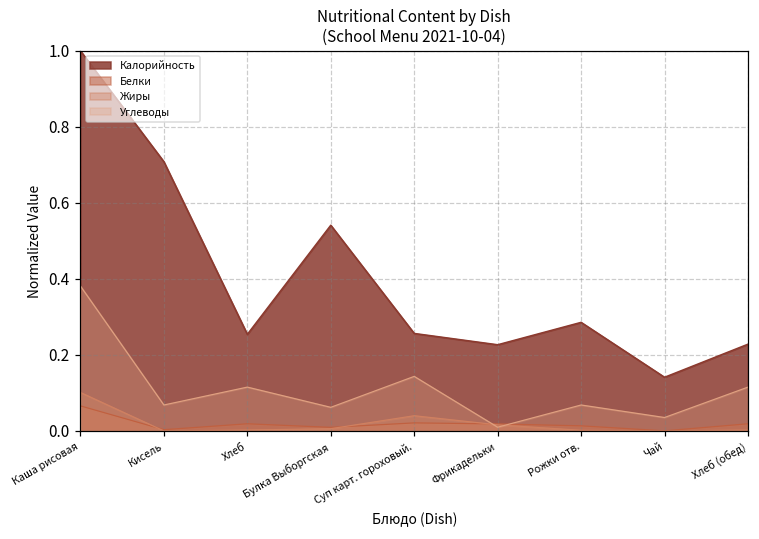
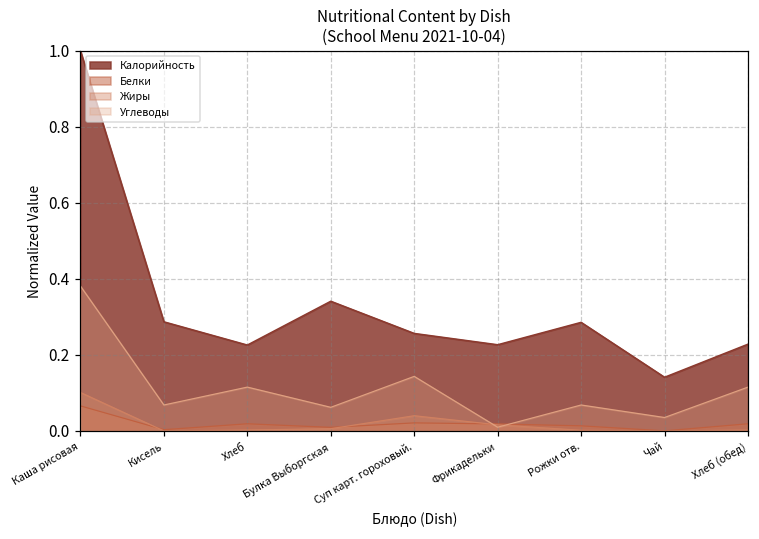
Калорийность, Кисель: 0.71 -> 0.29
Калорийность, Хлеб: 0.25 -> 0.23
Калорийность, Булка Выборгская: 0.54 -> 0.34
